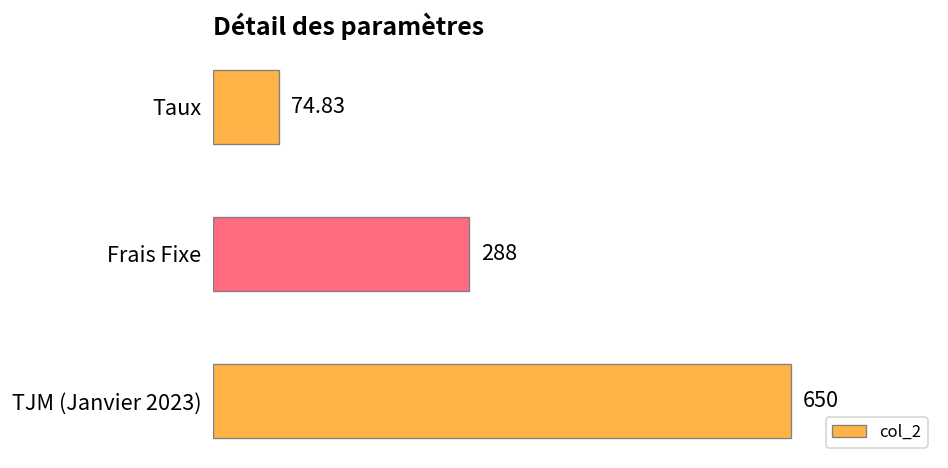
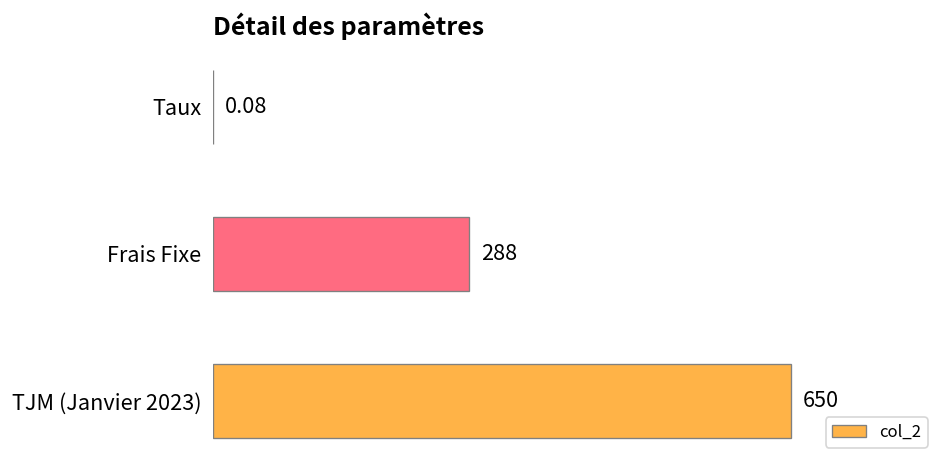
Taux: 74.83 -> 0.08
